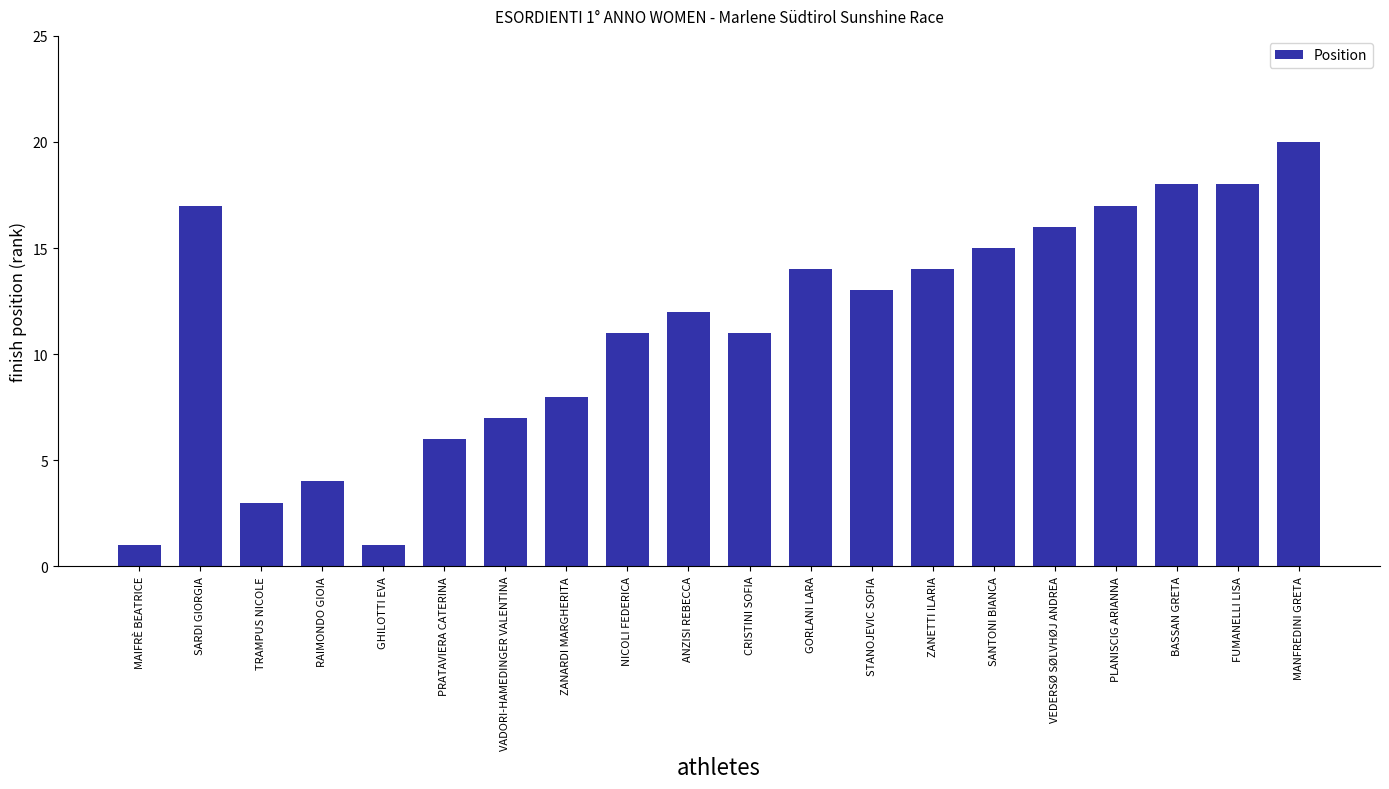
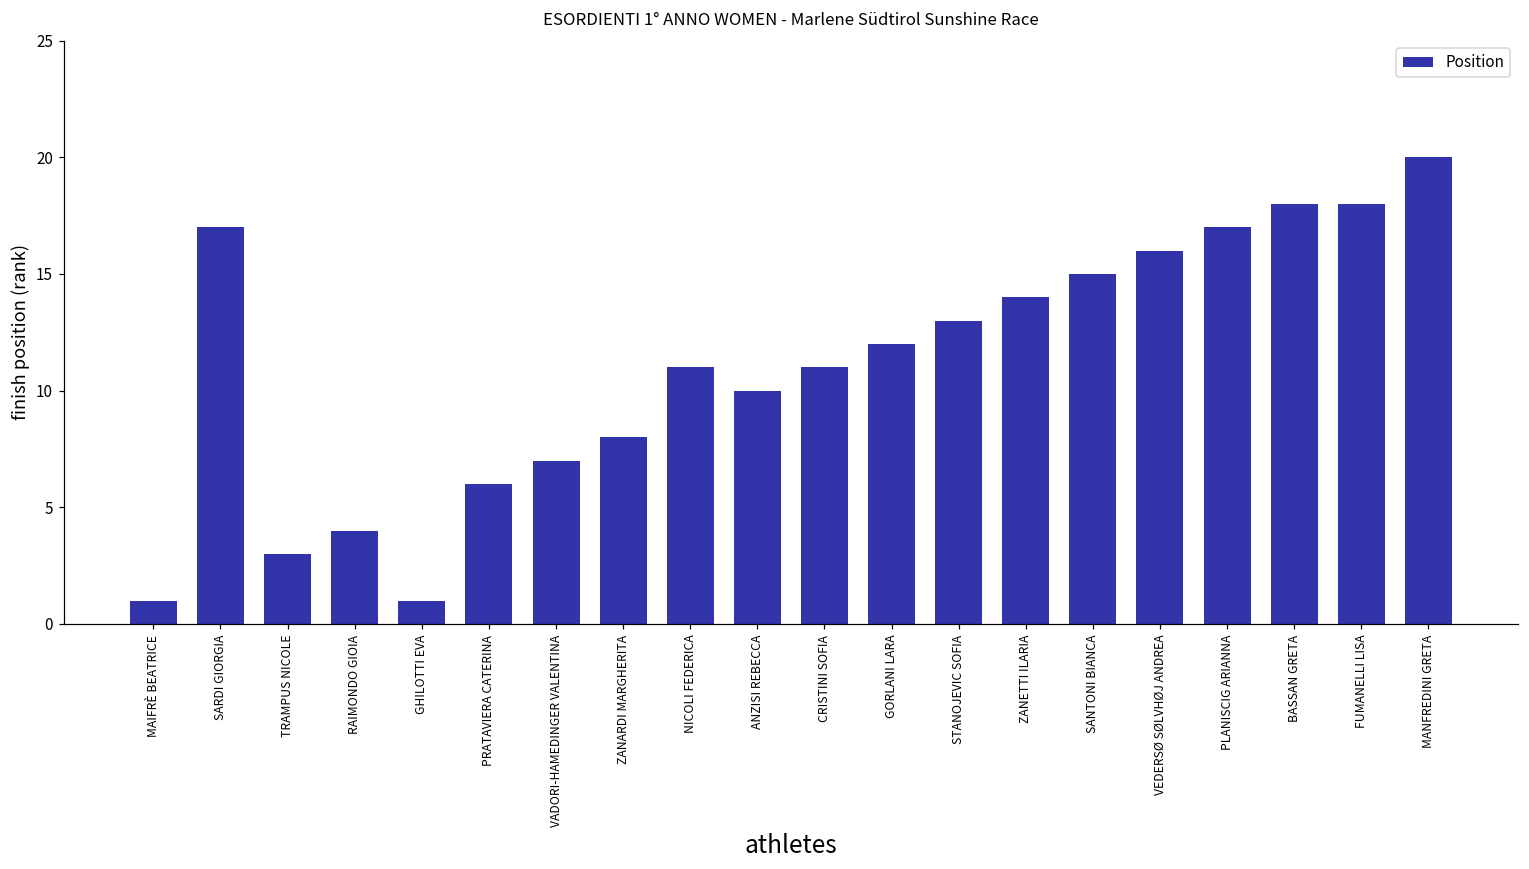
ANZISI REBECCA: 12 -> 10
GORLANI LARA: 14 -> 12
